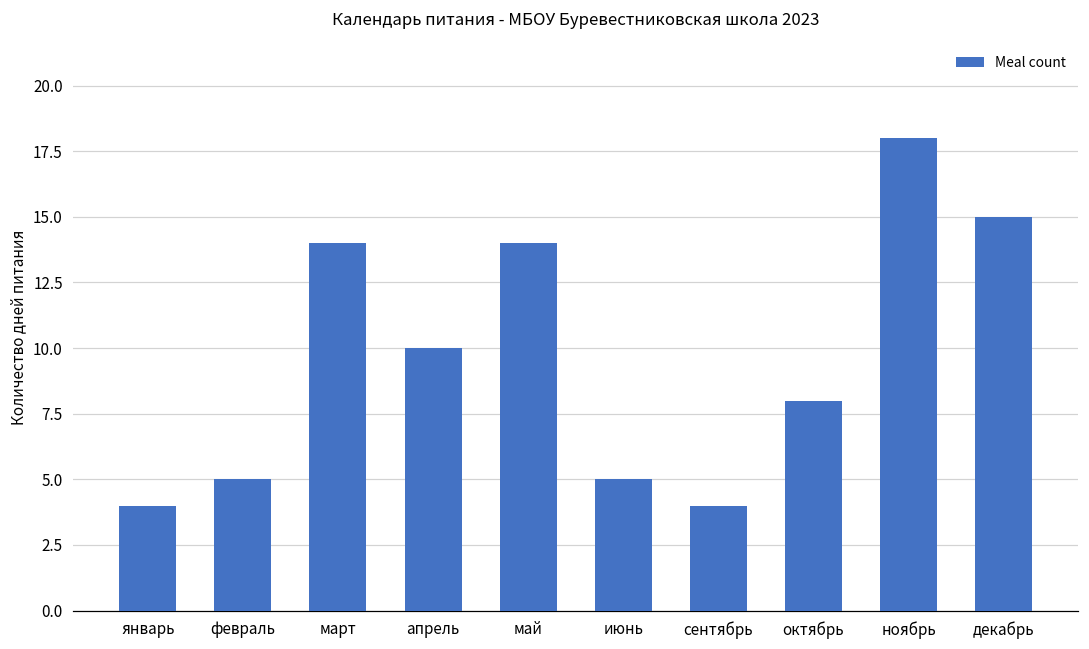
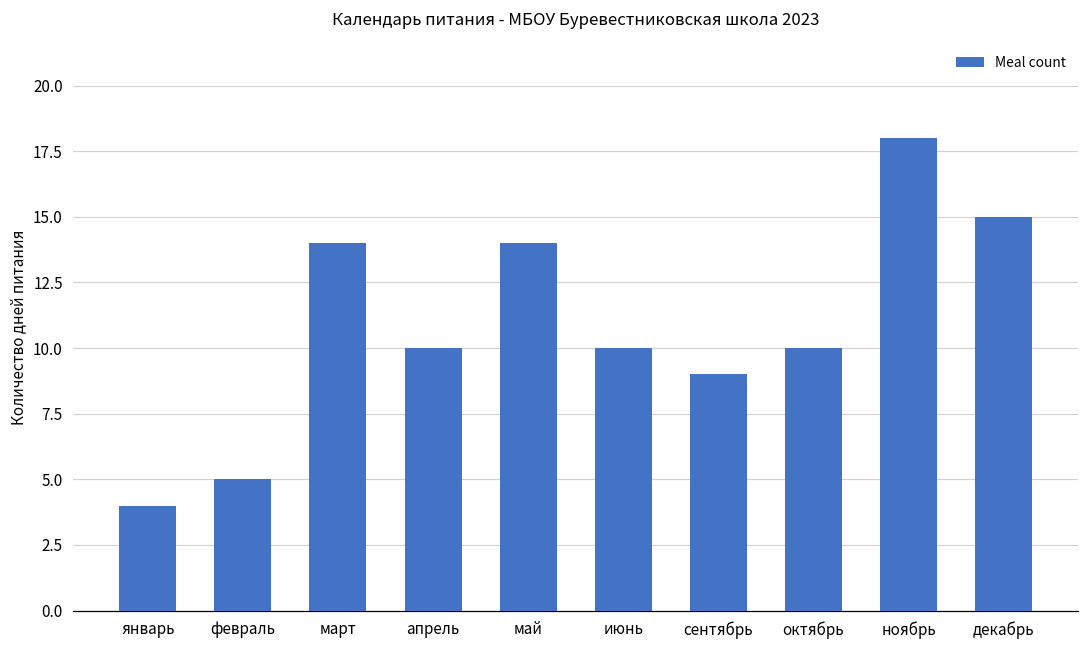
июнь: 5 -> 10
сентябрь: 4 -> 9
октябрь: 8 -> 10
